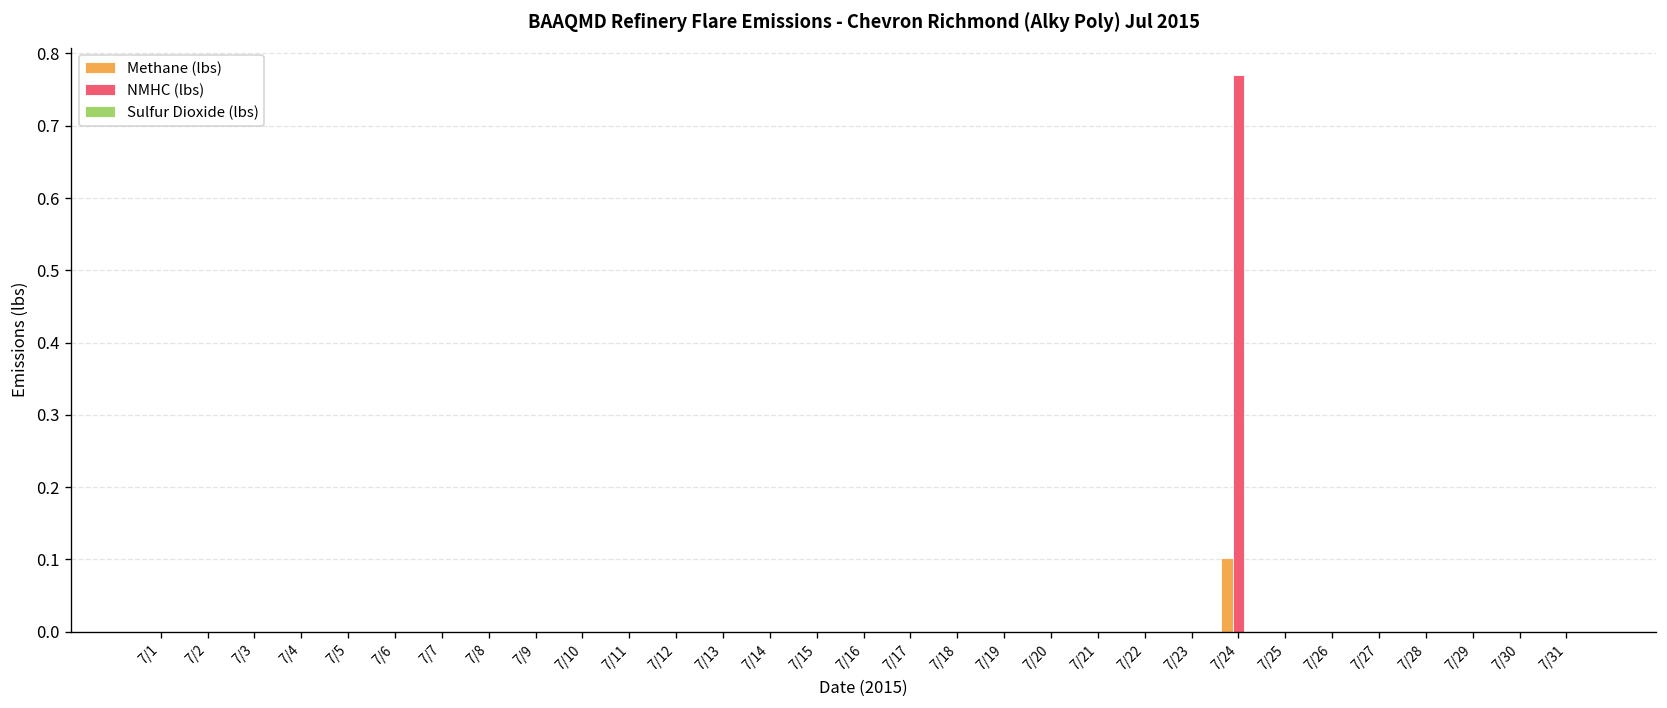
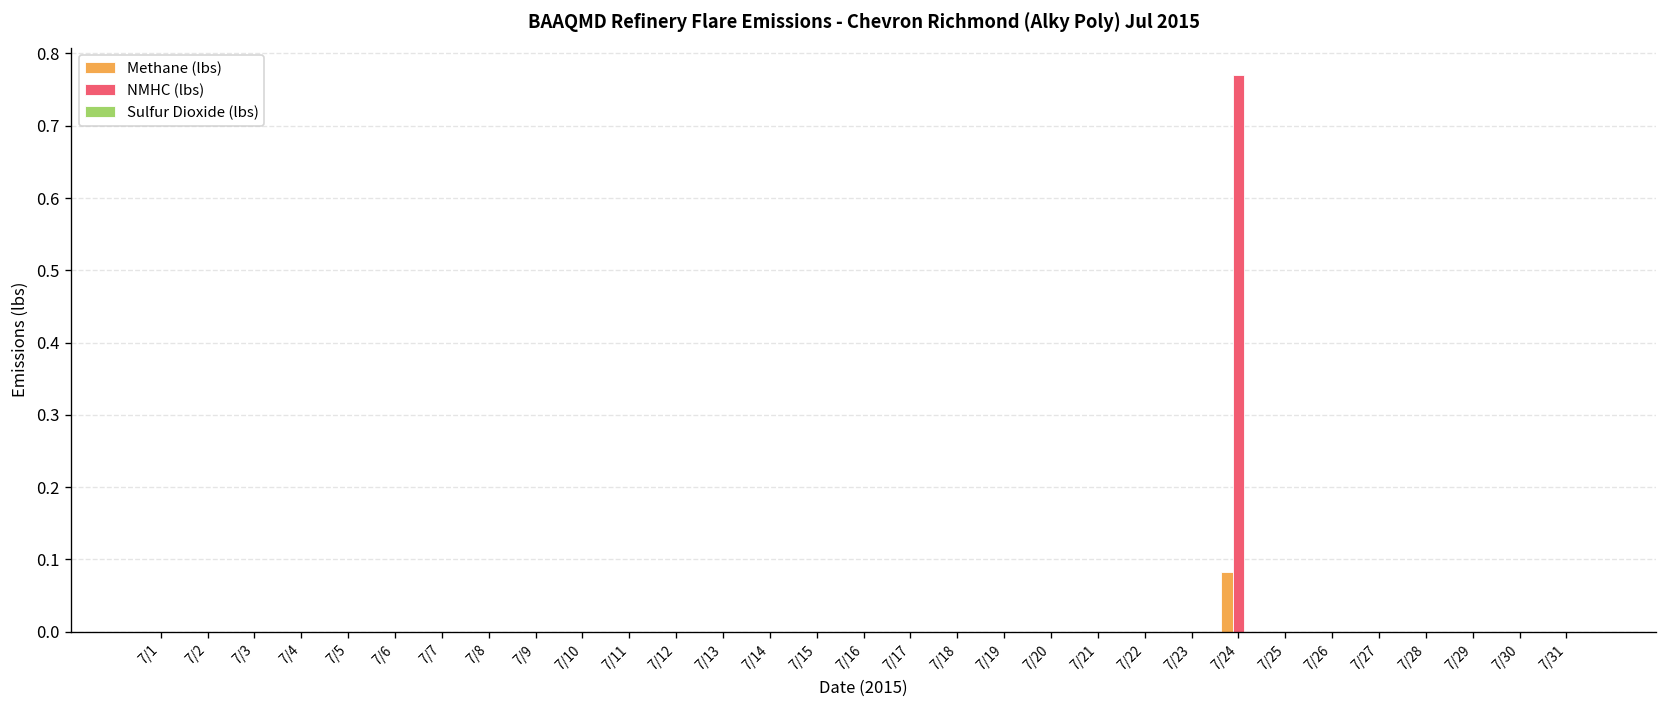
Methane (lbs), 7/24: 0.10 -> 0.08
